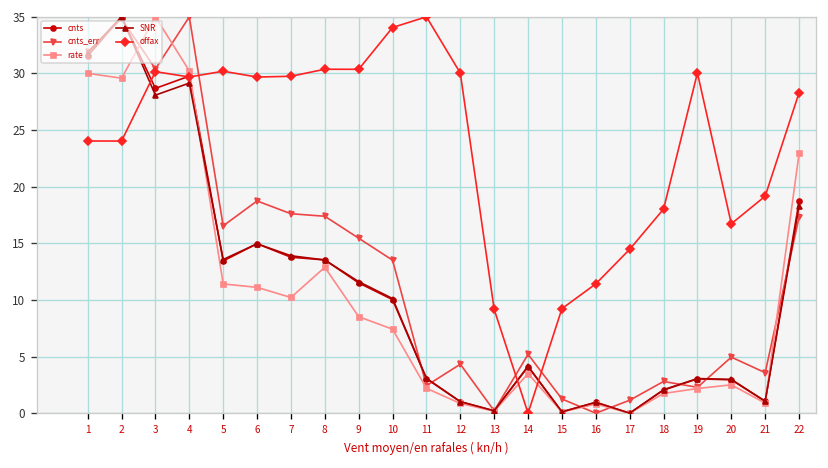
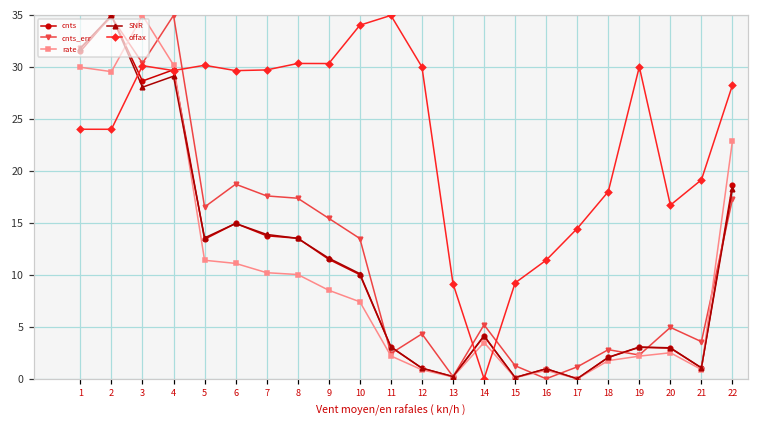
rate, 8: 13 -> 10
